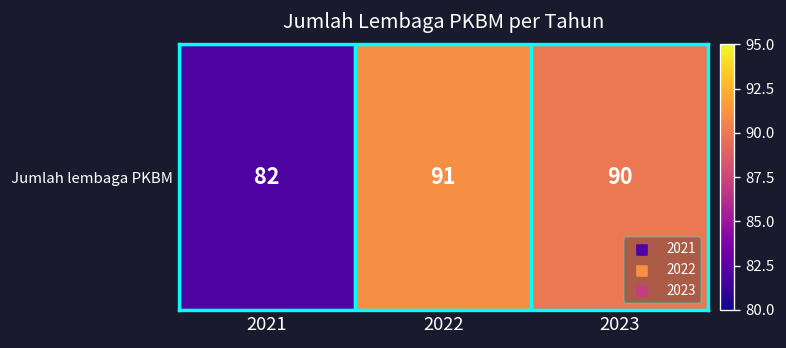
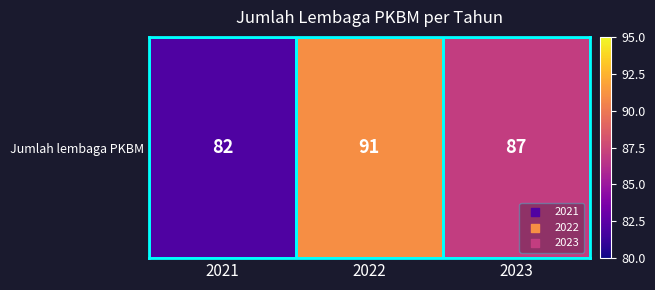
Jumlah lembaga PKBM, 2023: 90 -> 87
